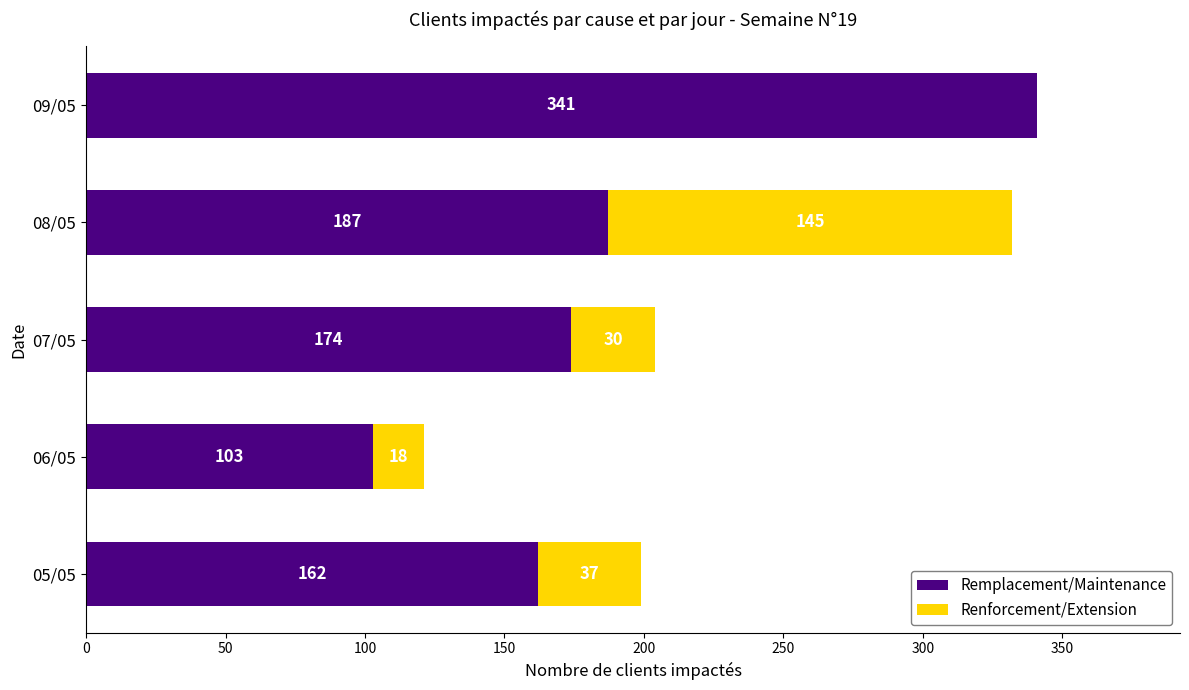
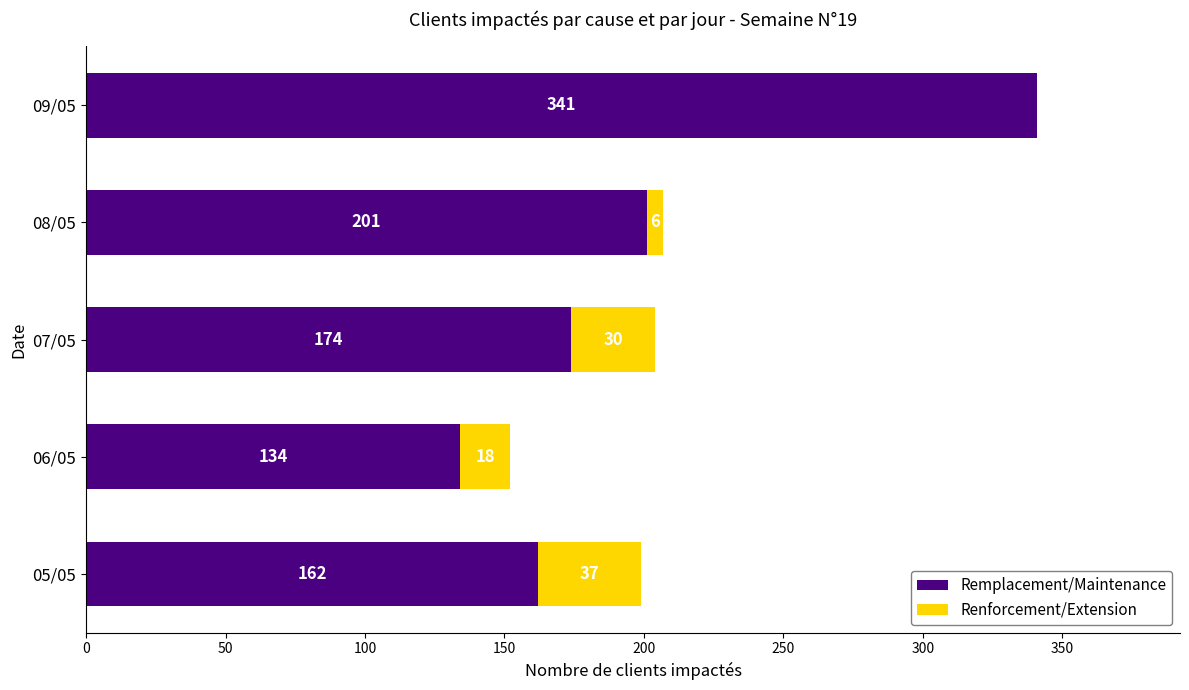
Remplacement/Maintenance, 08/05: 187 -> 201
Renforcement/Extension, 08/05: 145 -> 6
Remplacement/Maintenance, 06/05: 103 -> 134
